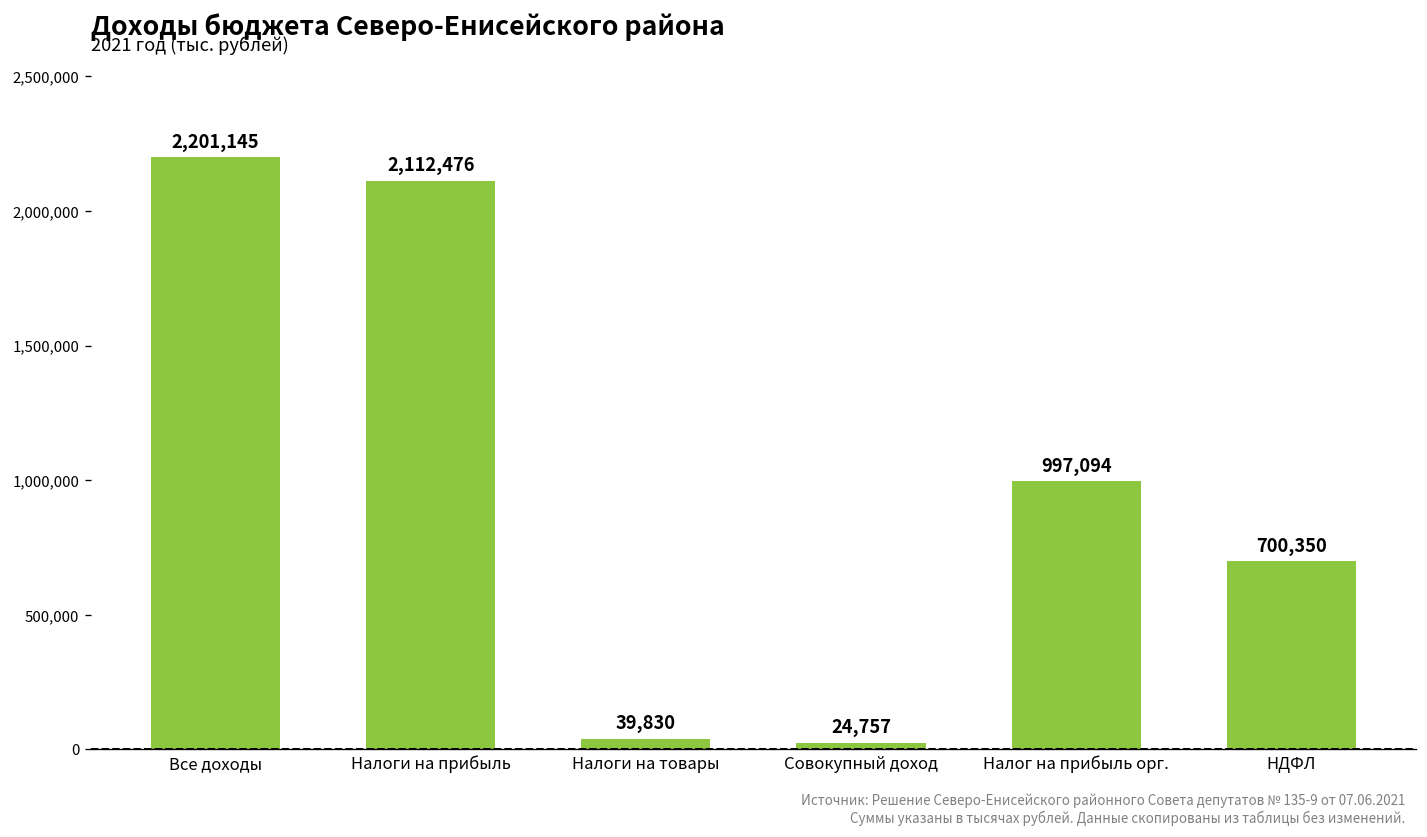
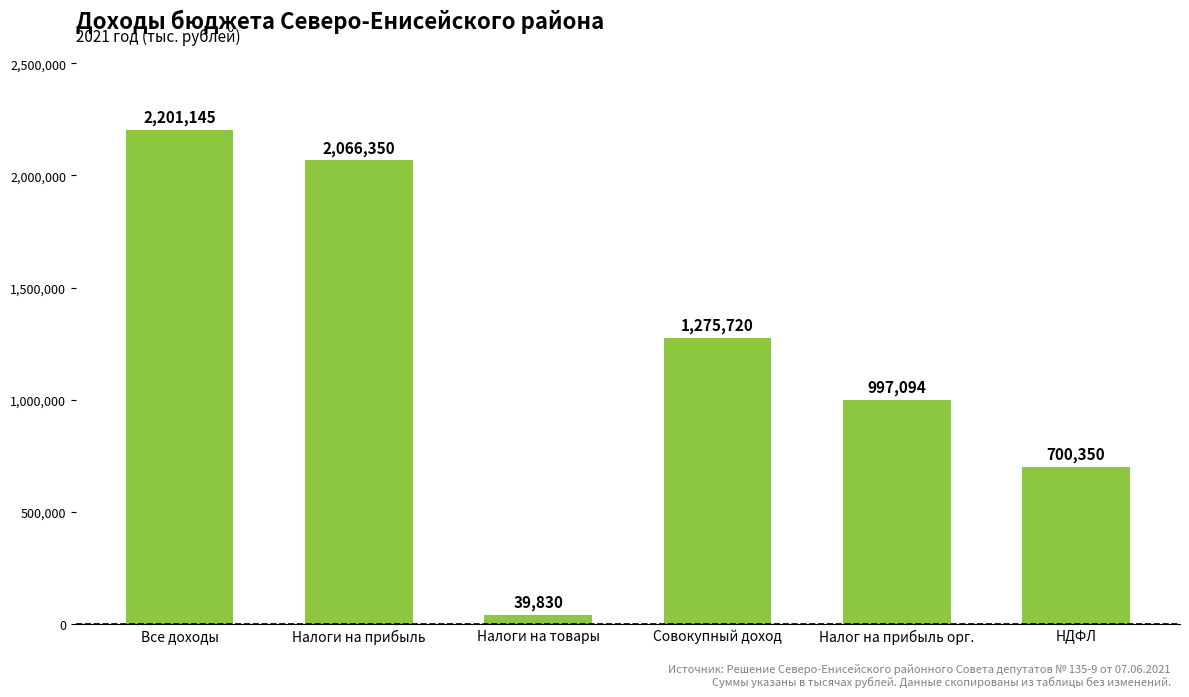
Налоги на прибыль: 2,112,476 -> 2,066,350
Совокупный доход: 24,757 -> 1,275,720
